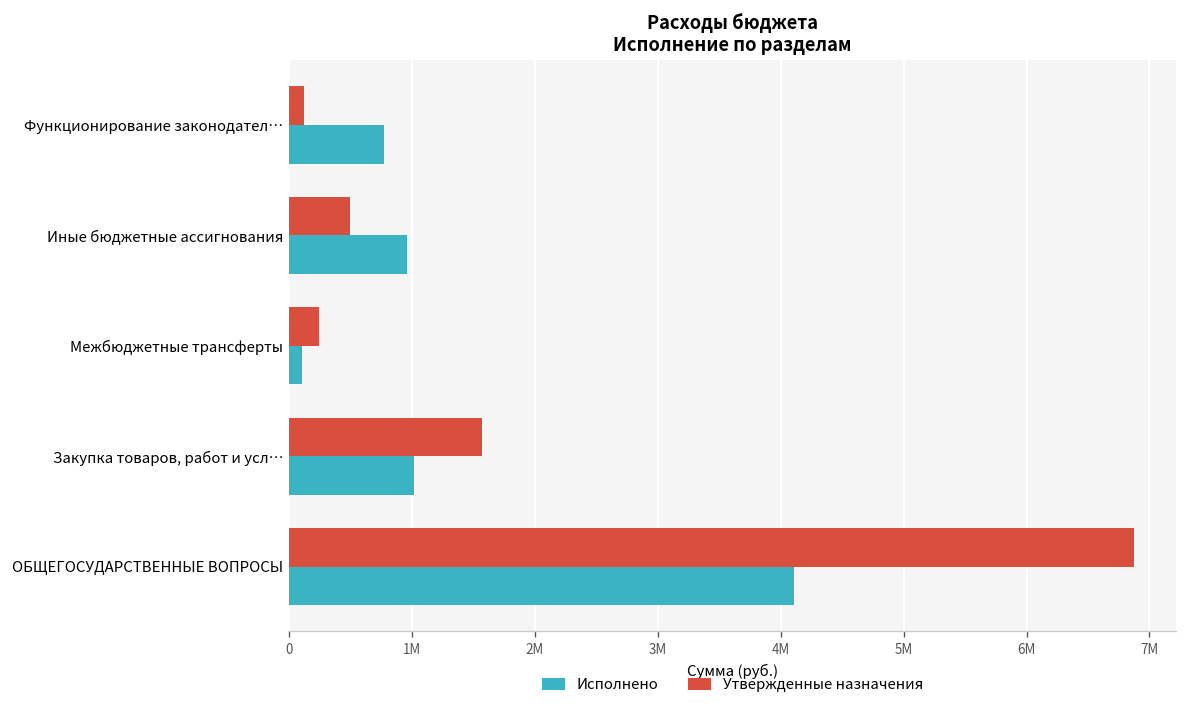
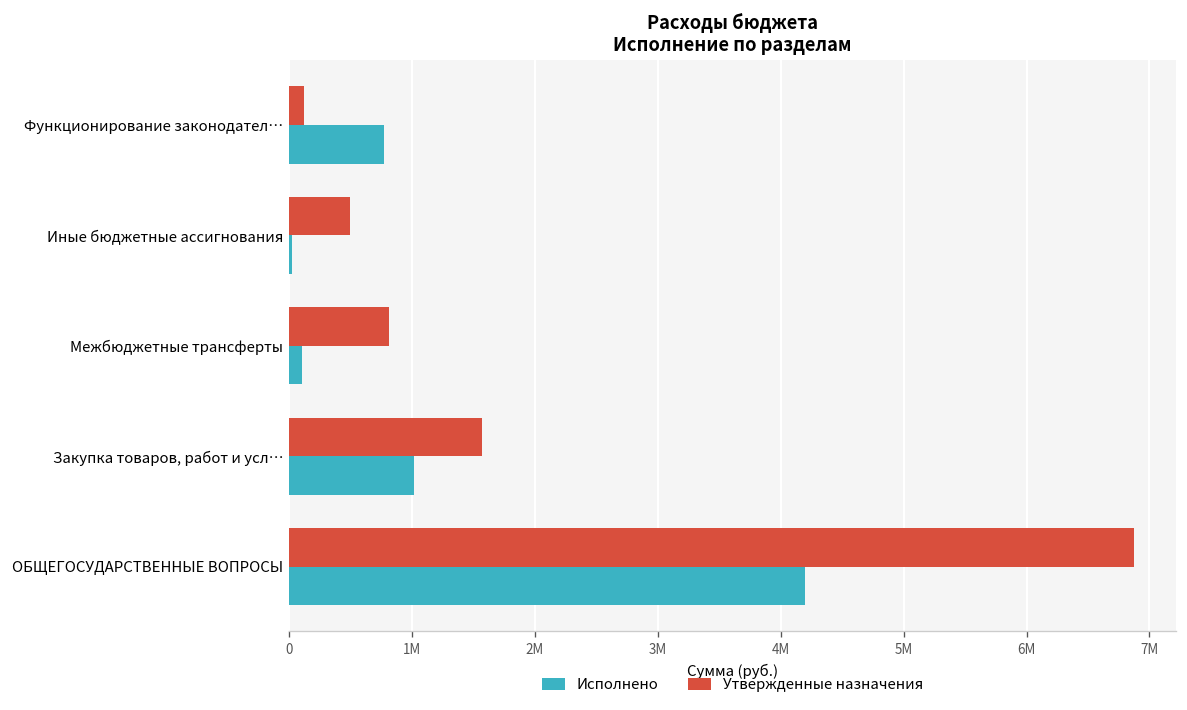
Исполнено, Иные бюджетные ассигнования: 960000 -> 30000
Утвержденные назначения, Межбюджетные трансферты: 240000 -> 810000
Исполнено, ОБЩЕГОСУДАРСТВЕННЫЕ ВОПРОСЫ: 4100000 -> 4200000
